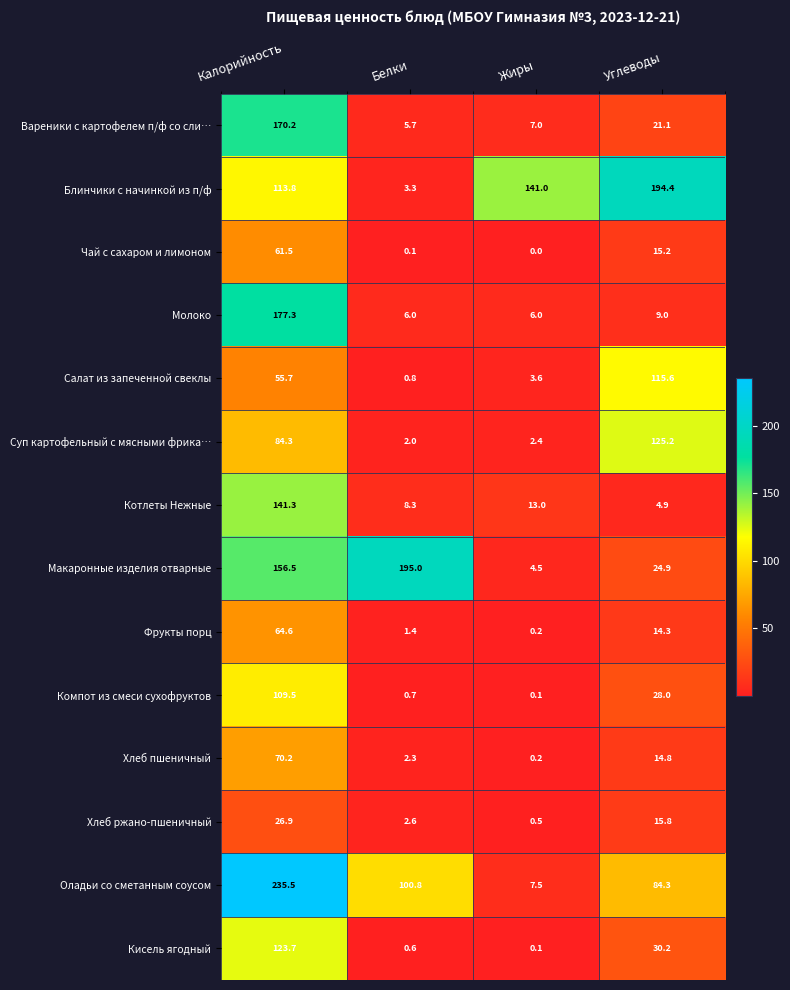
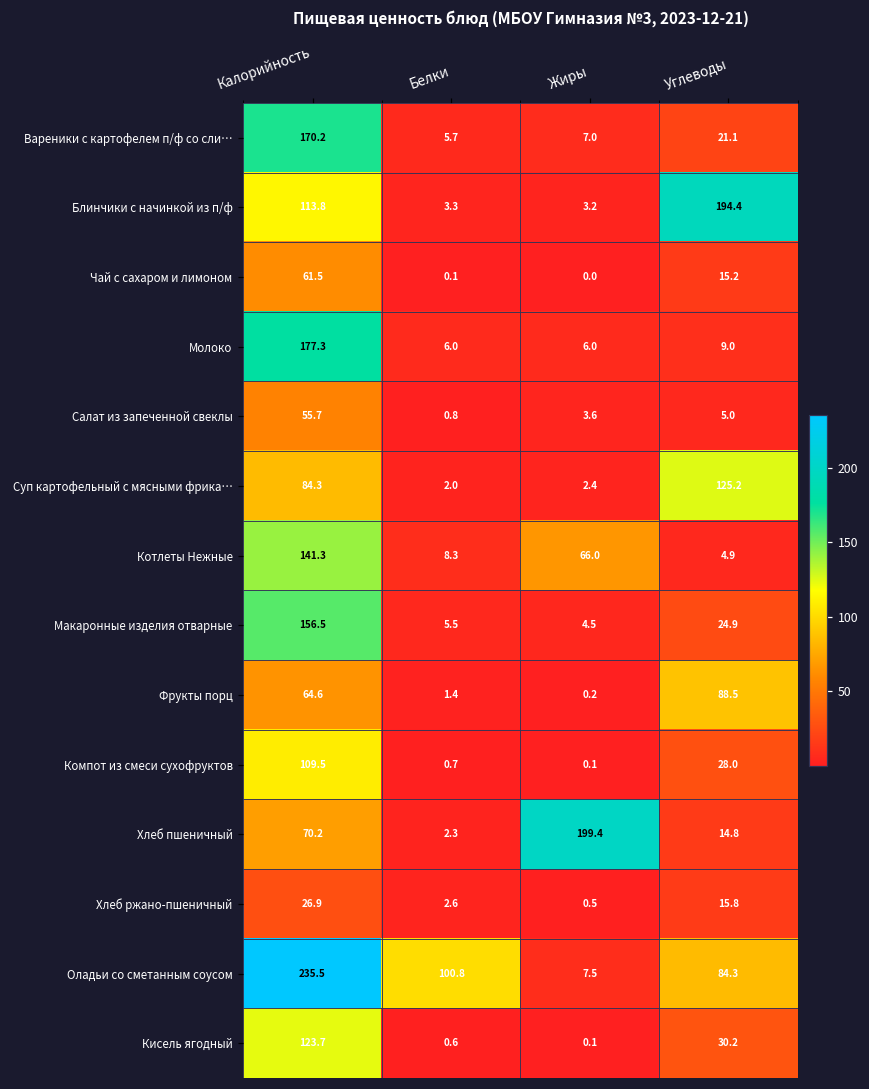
Блинчики с начинкой из п/ф, Жиры: 141.0 -> 3.2
Салат из запеченной свеклы, Углеводы: 115.6 -> 5.0
Котлеты Нежные, Жиры: 13.0 -> 66.0
Макаронные изделия отварные, Белки: 195.0 -> 5.5
Фрукты порц, Углеводы: 14.3 -> 88.5
Хлеб пшеничный, Жиры: 0.2 -> 199.4
